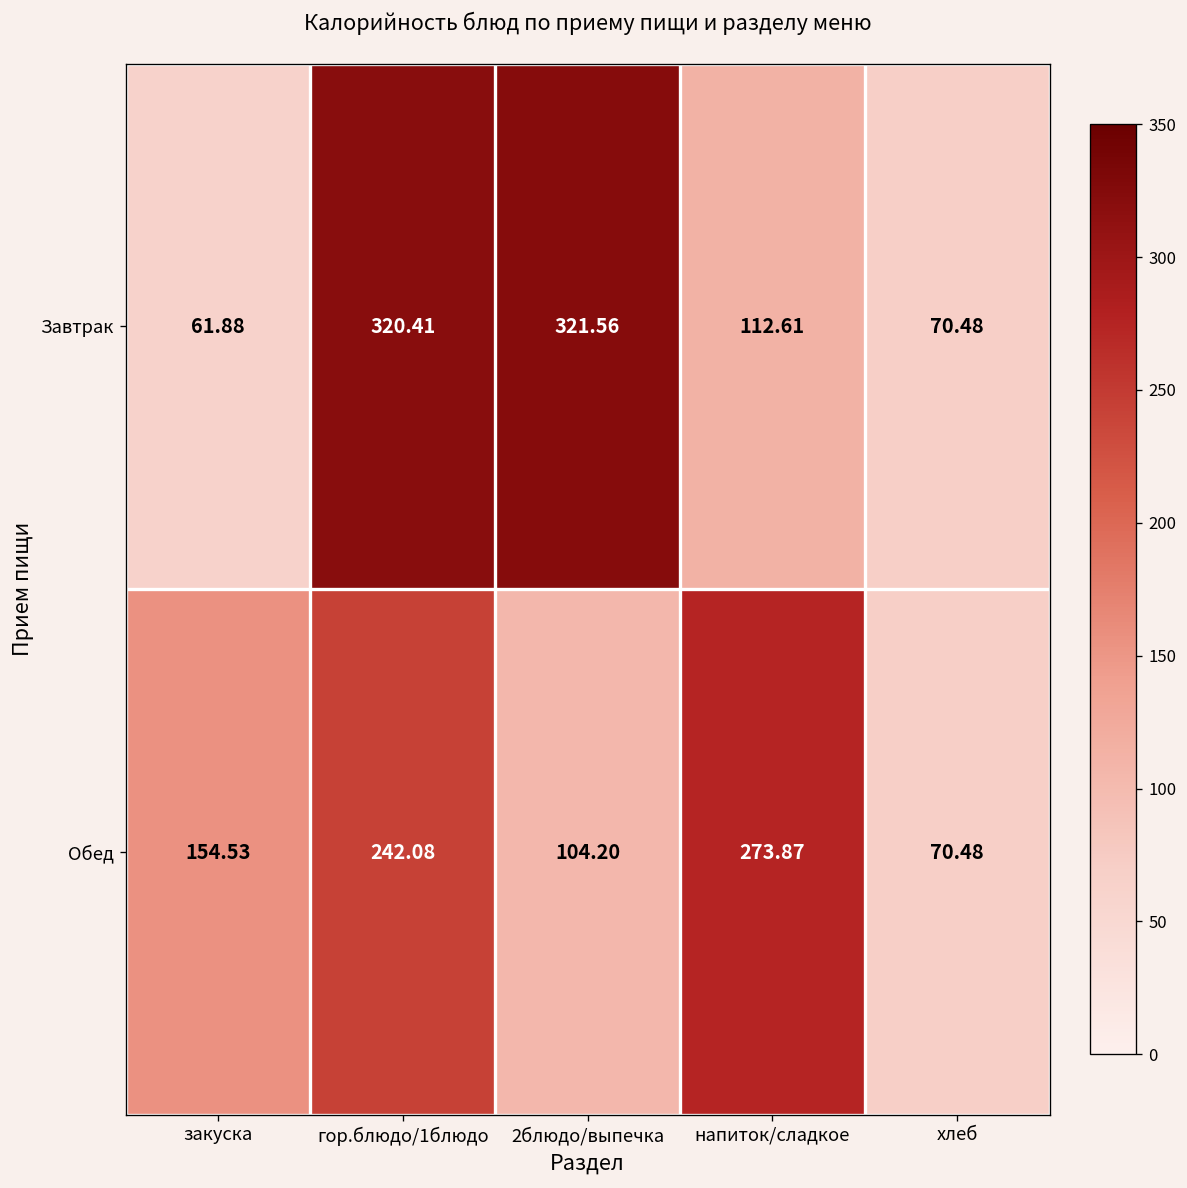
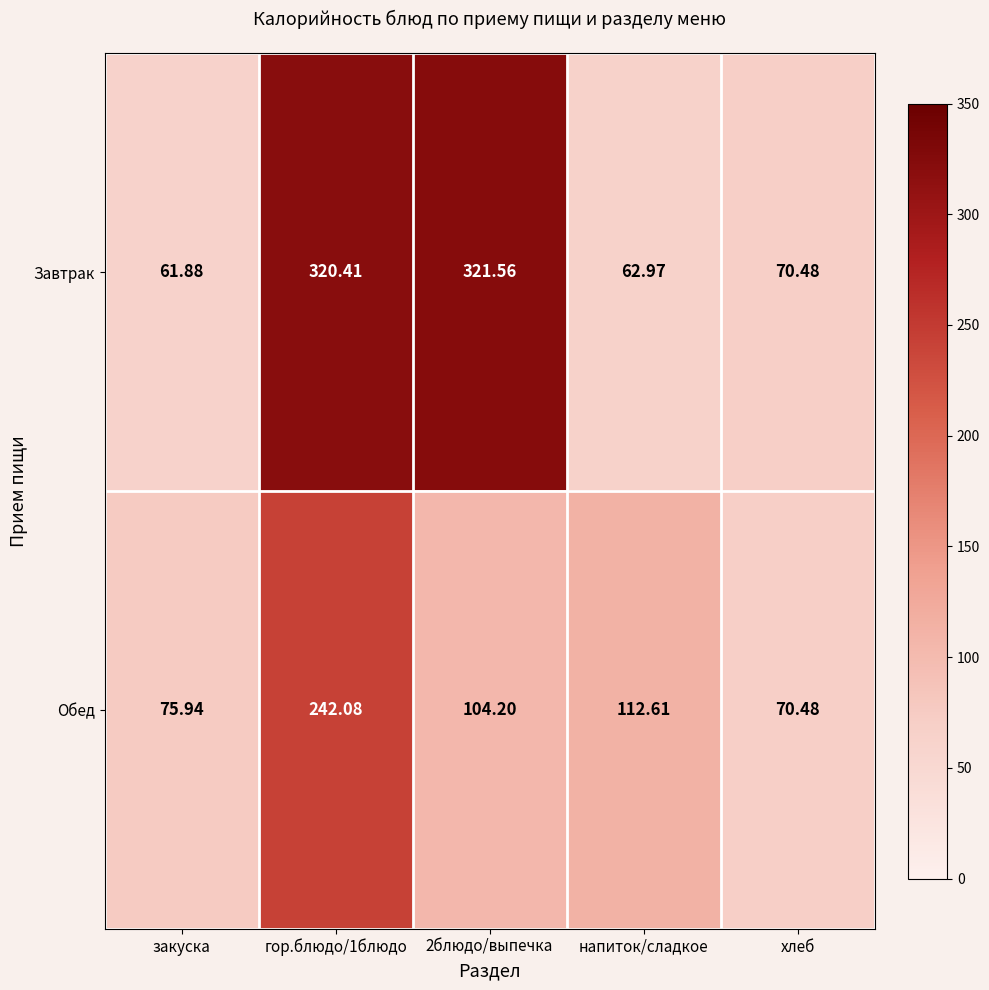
Завтрак, напиток/сладкое: 112.61 -> 62.97
Обед, закуска: 154.53 -> 75.94
Обед, напиток/сладкое: 273.87 -> 112.61
